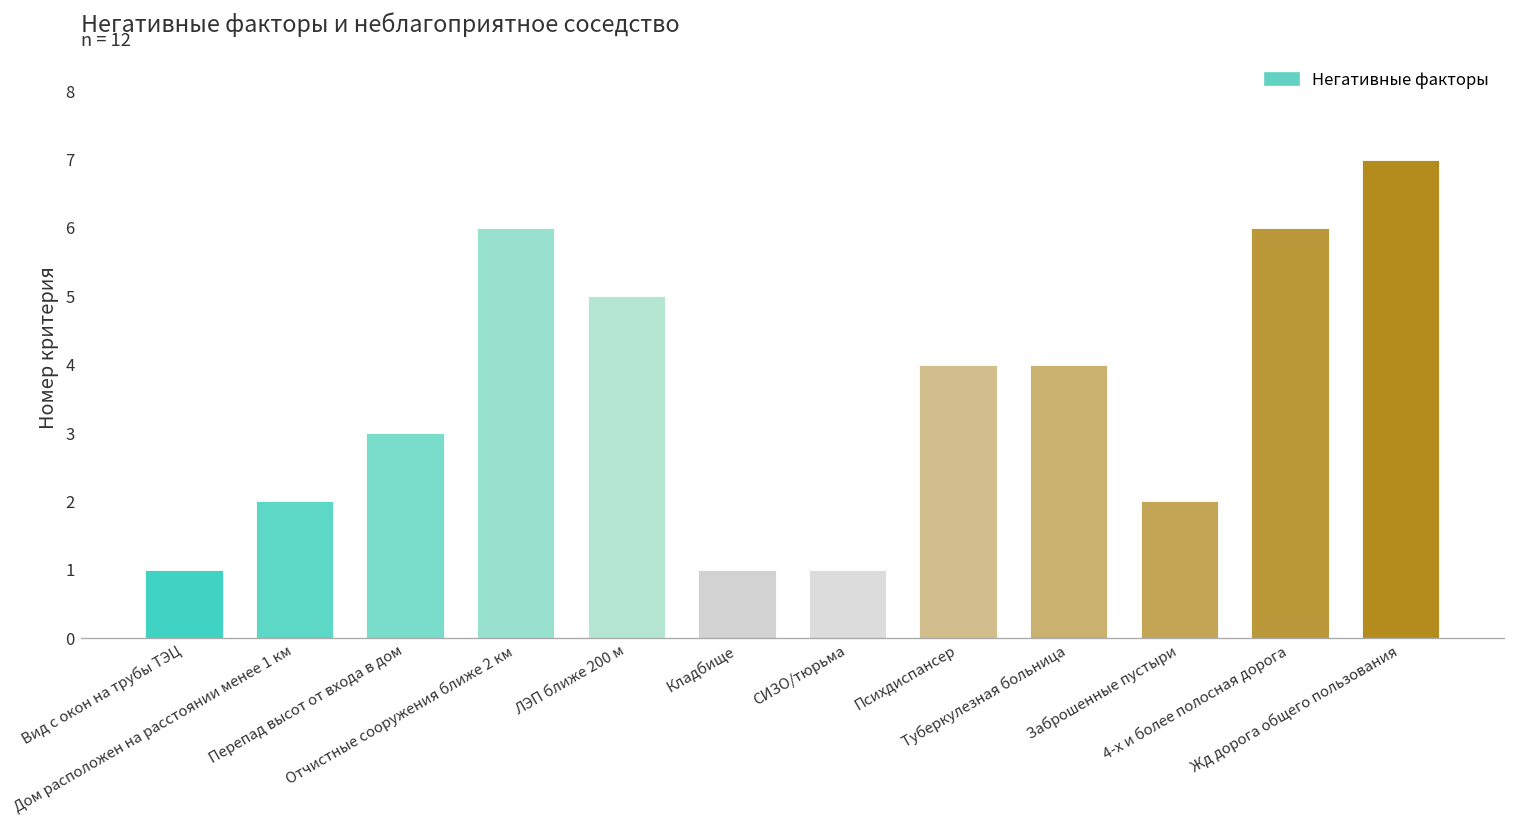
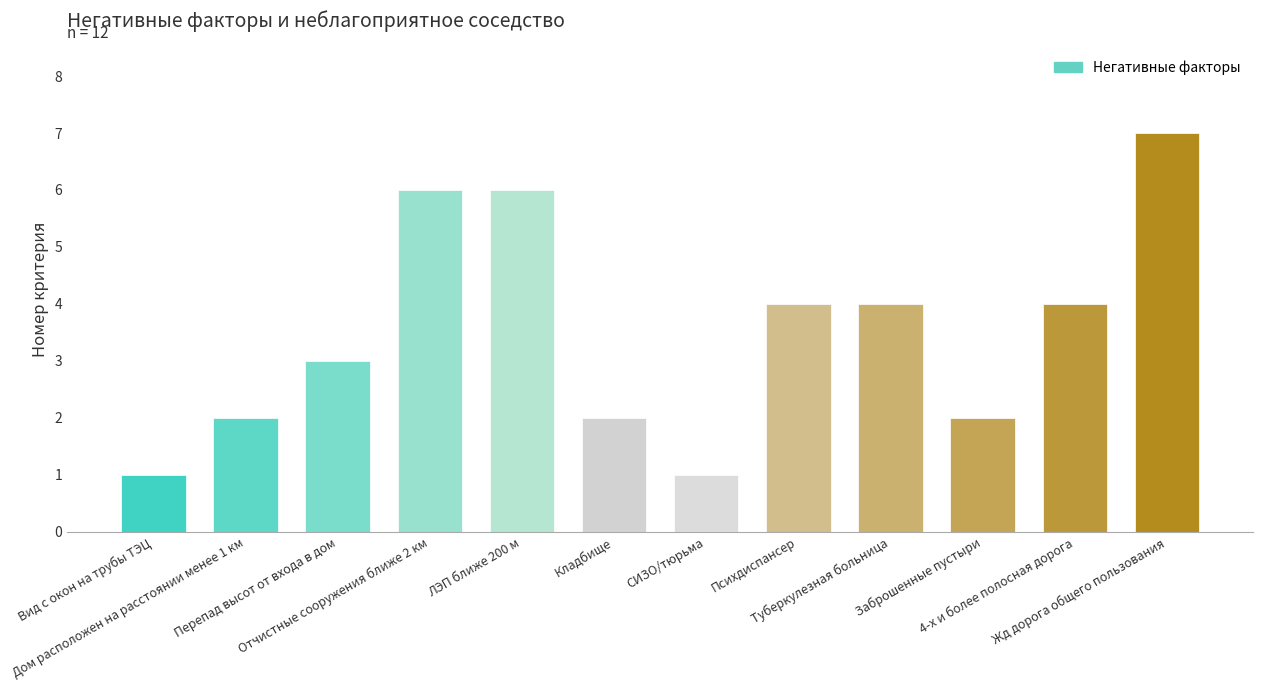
ЛЭП ближе 200 м: 5 -> 6
Кладбище: 1 -> 2
4-х и более полосная дорога: 6 -> 4
